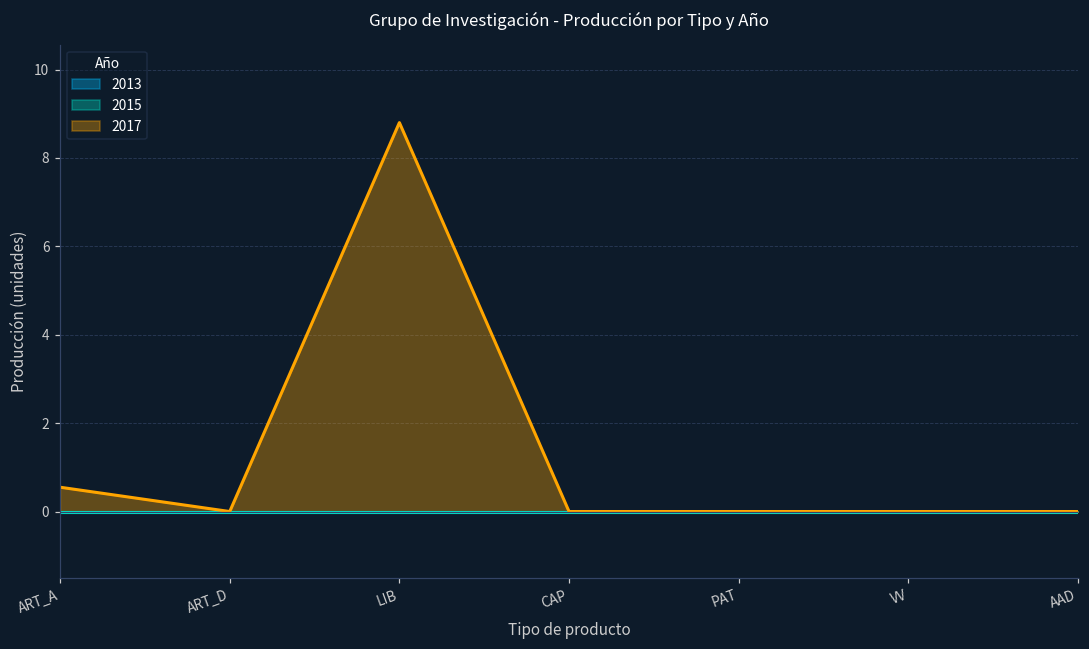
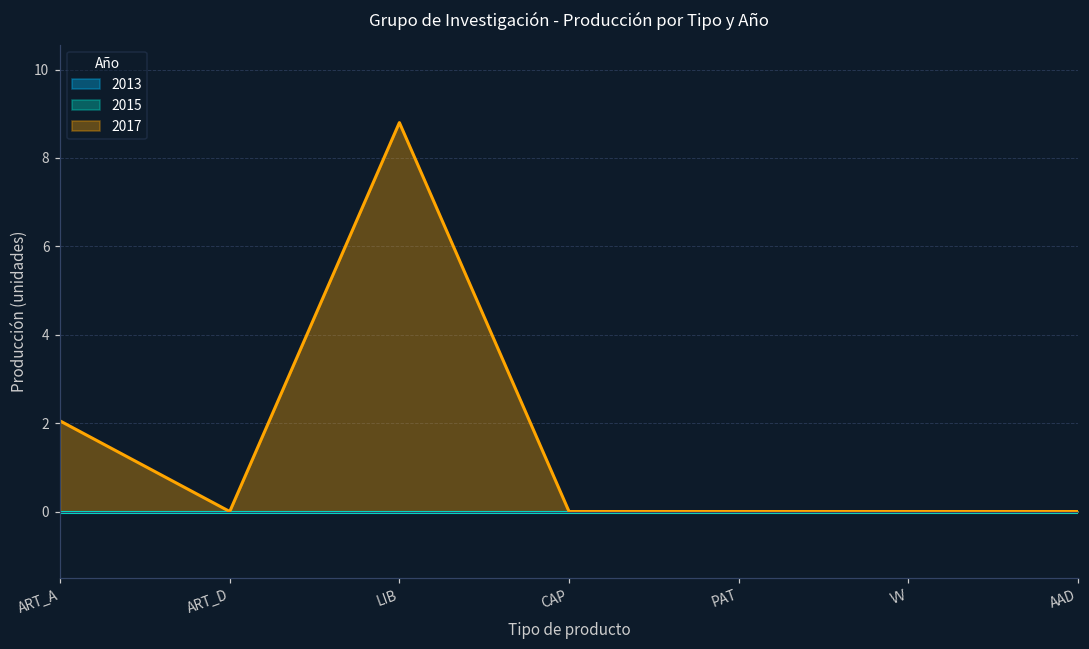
2017, ART_A: 0.6 -> 2.1
